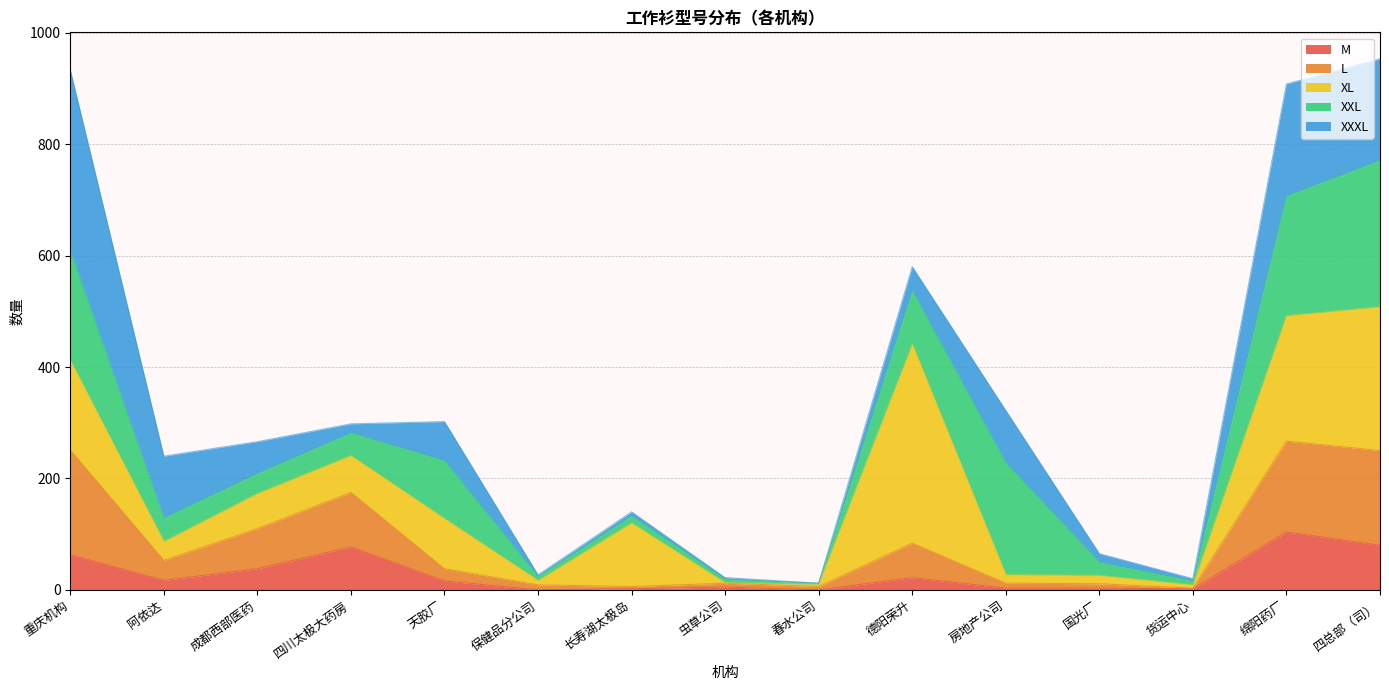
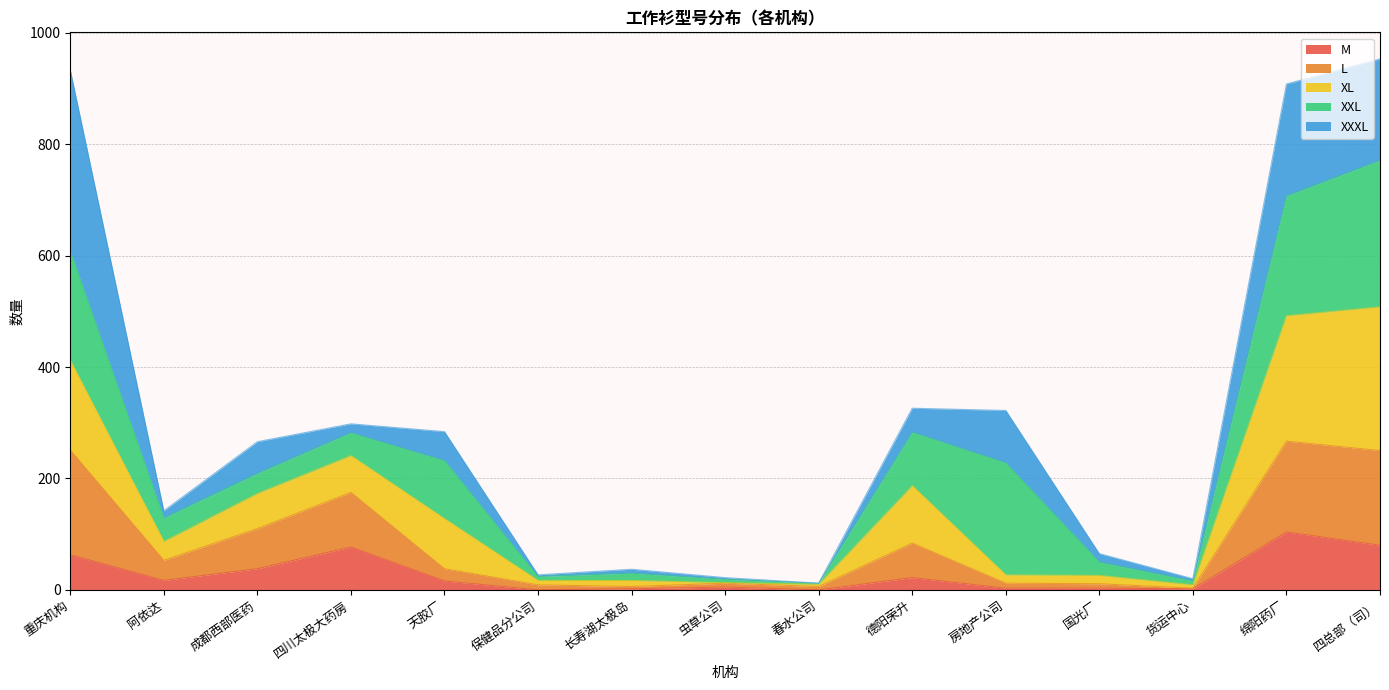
XXXL, 阿依达: 110 -> 10
XXXL, 天胶厂: 70 -> 50
XL, 长寿湖太极岛: 110 -> 10
XL, 德阳荣升: 360 -> 100
